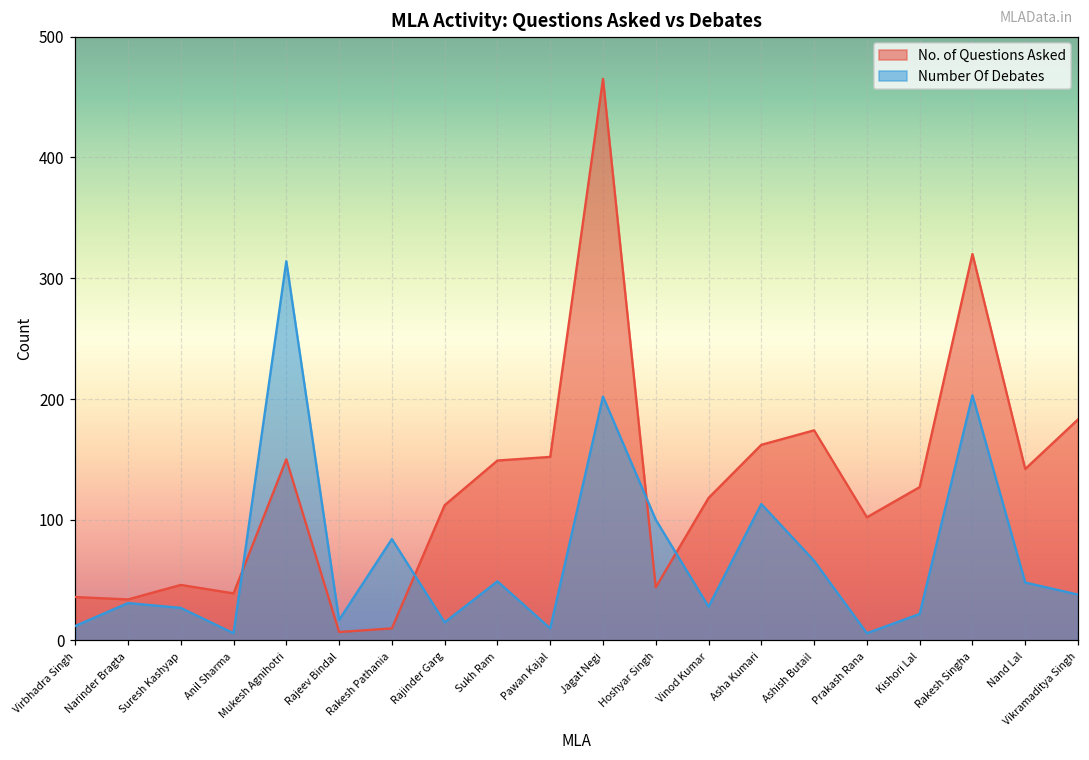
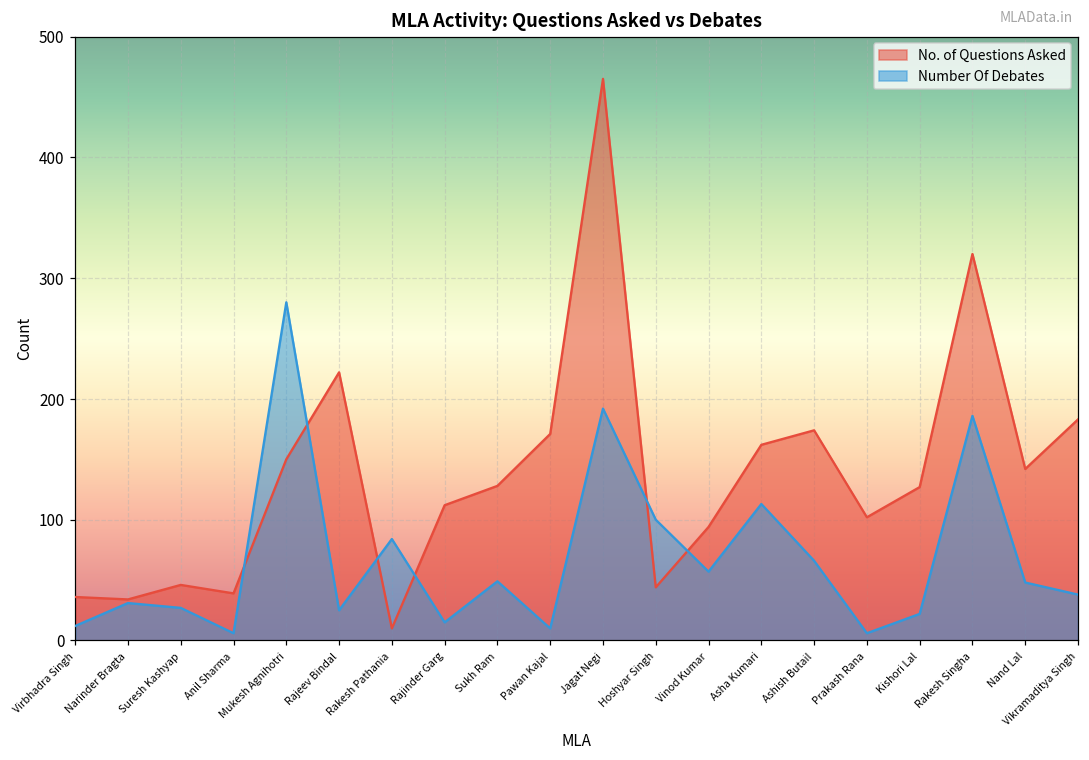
Number Of Debates, Mukesh Agnihotri: 314 -> 280
No. of Questions Asked, Rajeev Bindal: 7 -> 222
Number Of Debates, Rajeev Bindal: 17 -> 25
No. of Questions Asked, Sukh Ram: 149 -> 128
No. of Questions Asked, Pawan Kajal: 152 -> 171
Number Of Debates, Jagat Negi: 202 -> 192
No. of Questions Asked, Vinod Kumar: 118 -> 94
Number Of Debates, Vinod Kumar: 28 -> 57
Number Of Debates, Rakesh Singha: 203 -> 186
